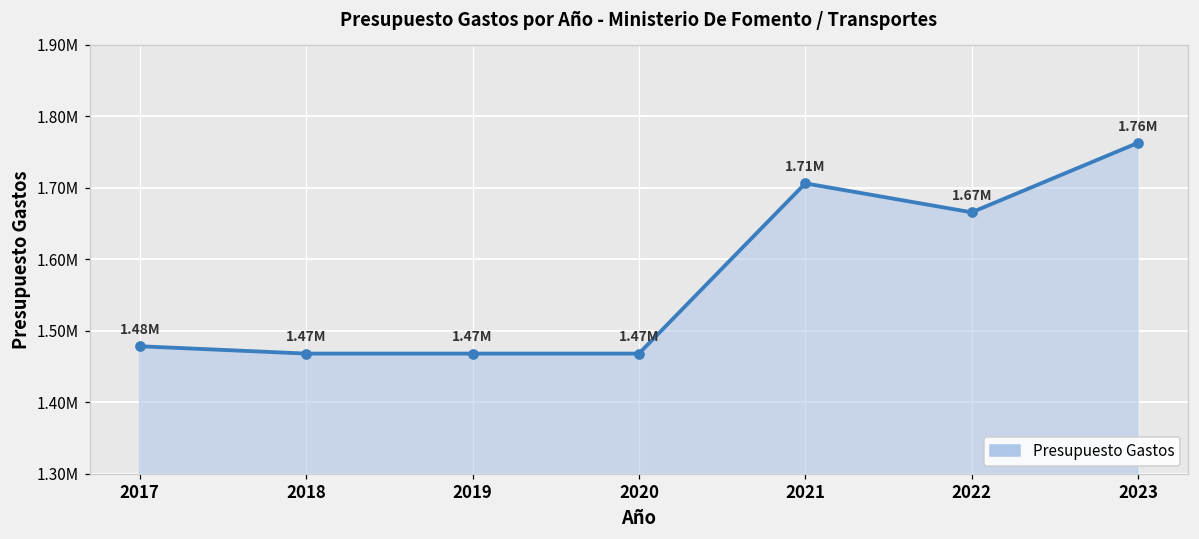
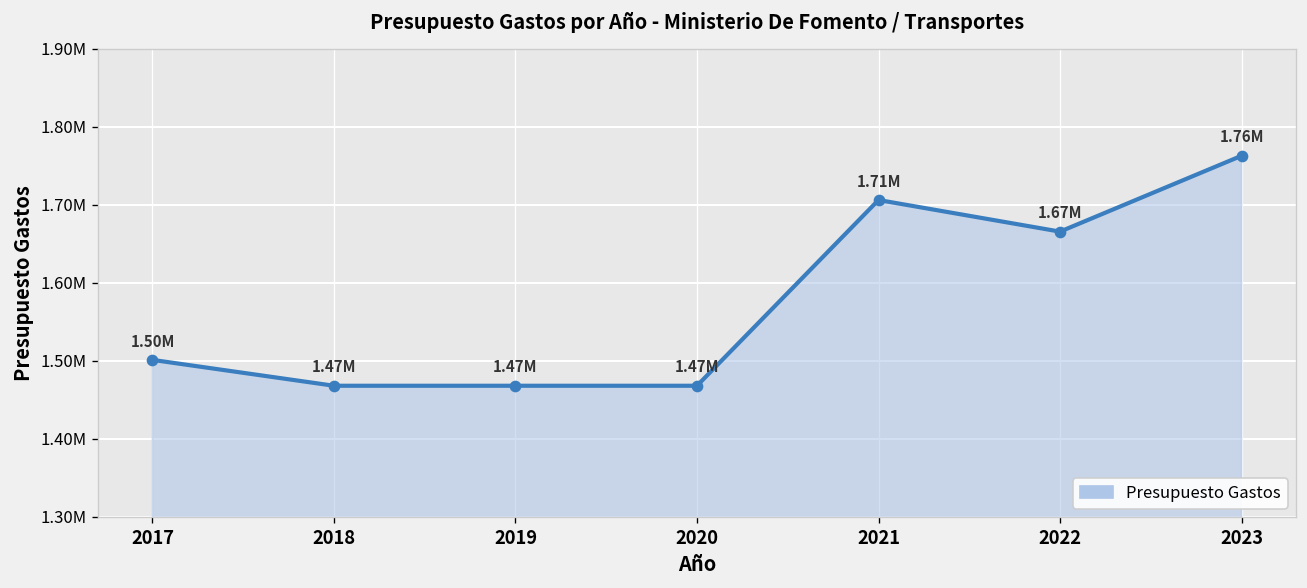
2017: 1.48M -> 1.50M
